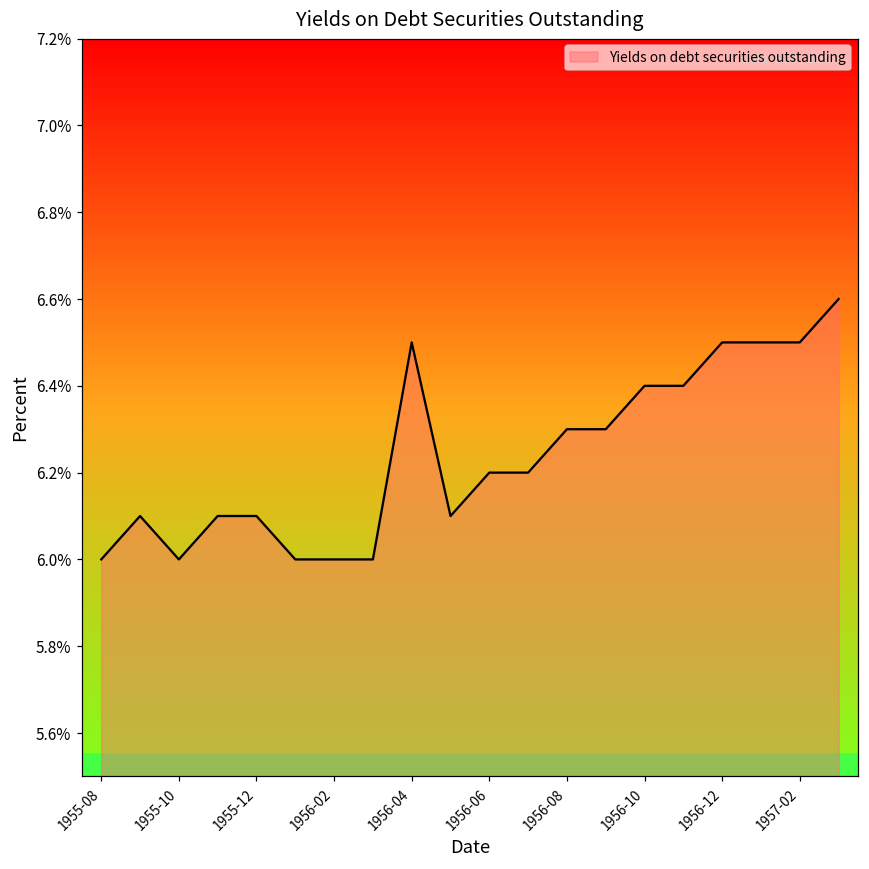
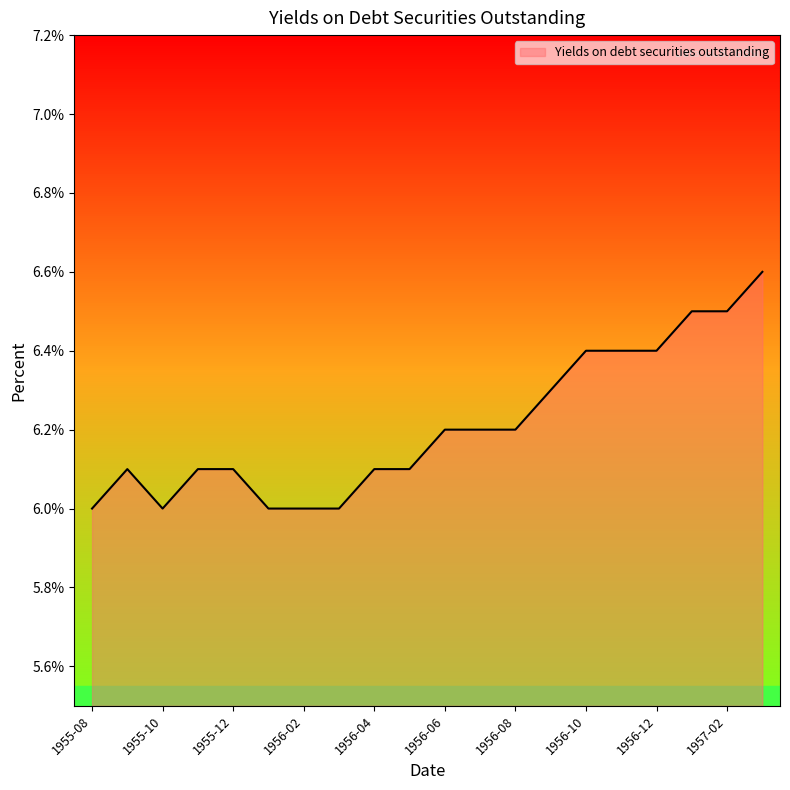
1956-04: 6.5% -> 6.1%
1956-08: 6.3% -> 6.2%
1956-12: 6.5% -> 6.4%
